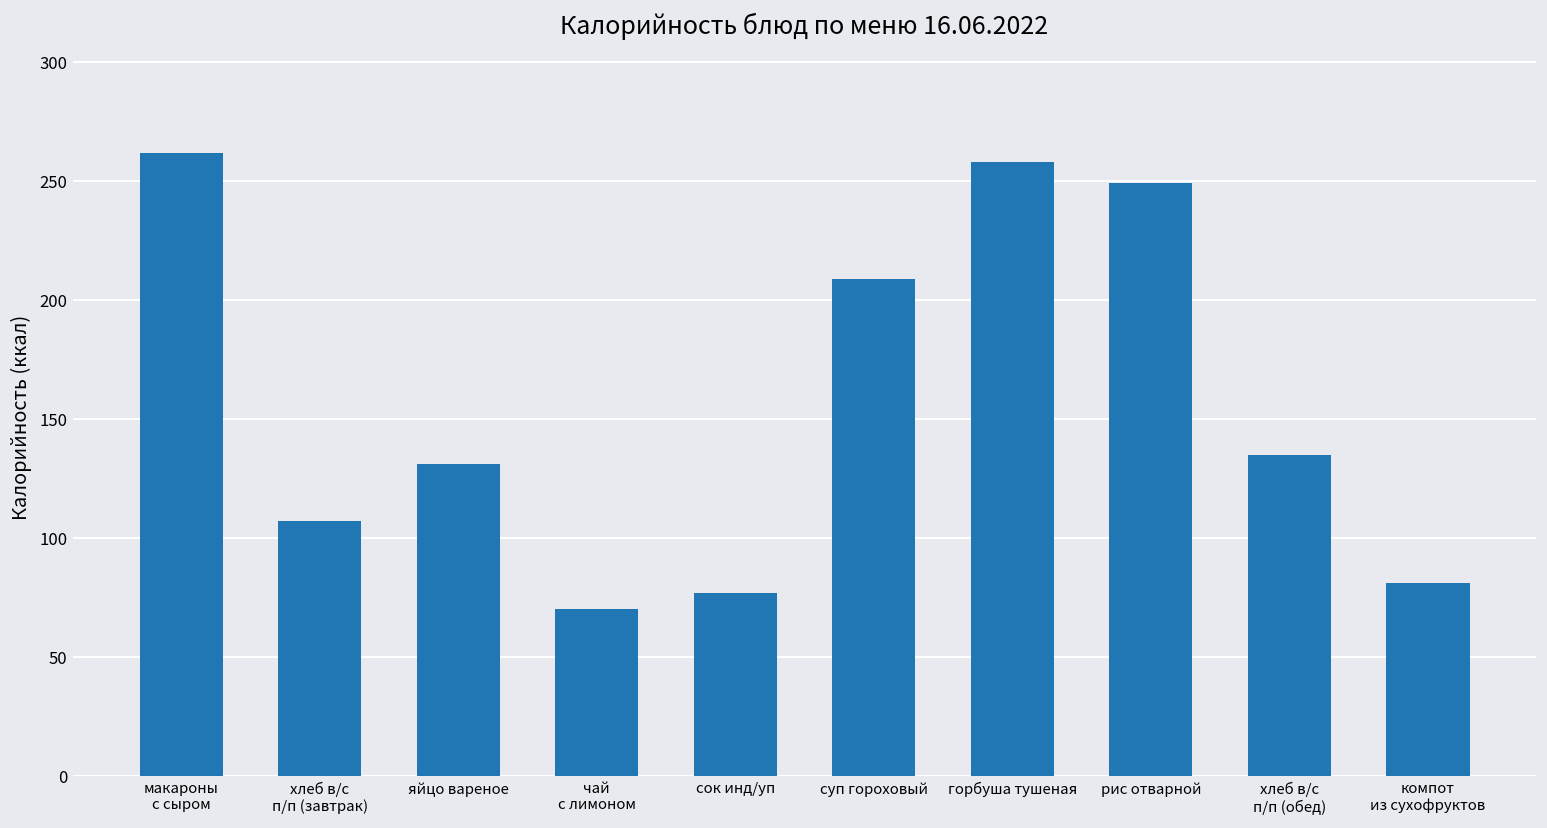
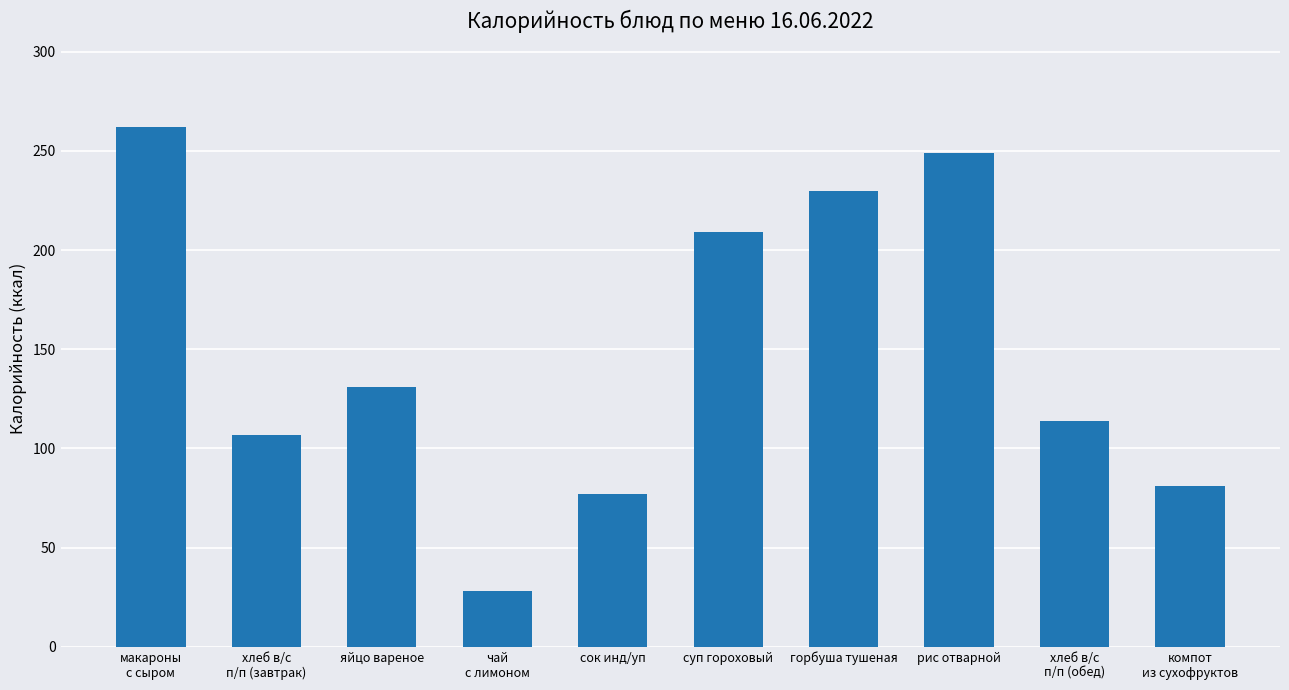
чай с лимоном: 70 -> 28
горбуша тушеная: 258 -> 230
хлеб в/с п/п (обед): 135 -> 114
